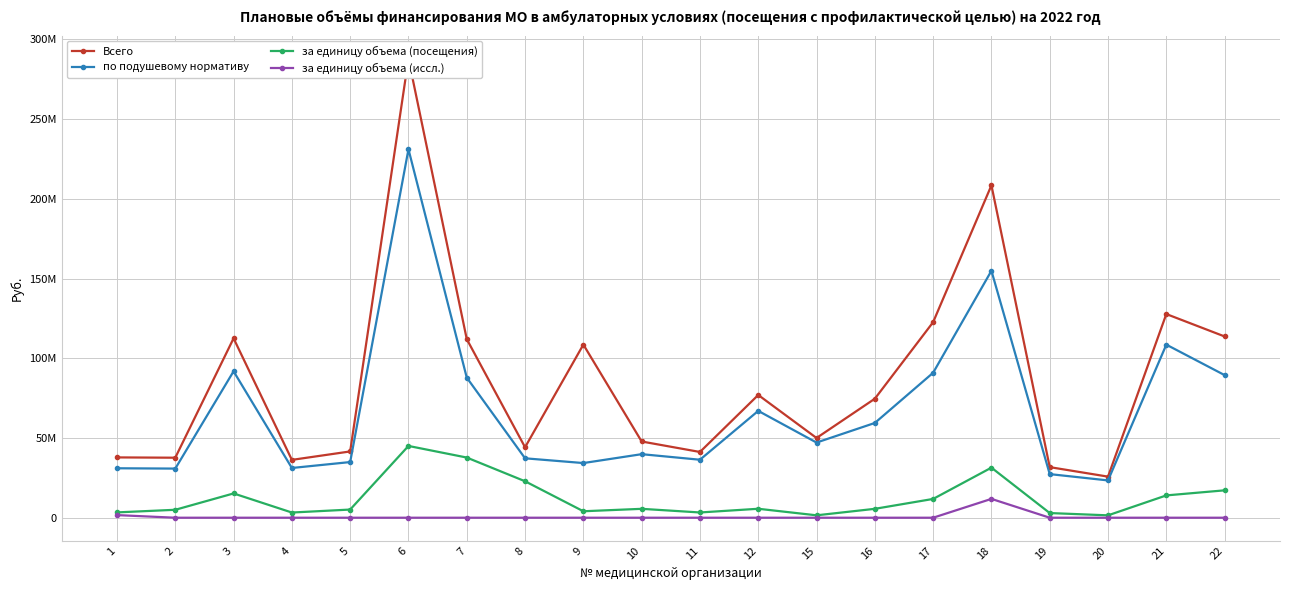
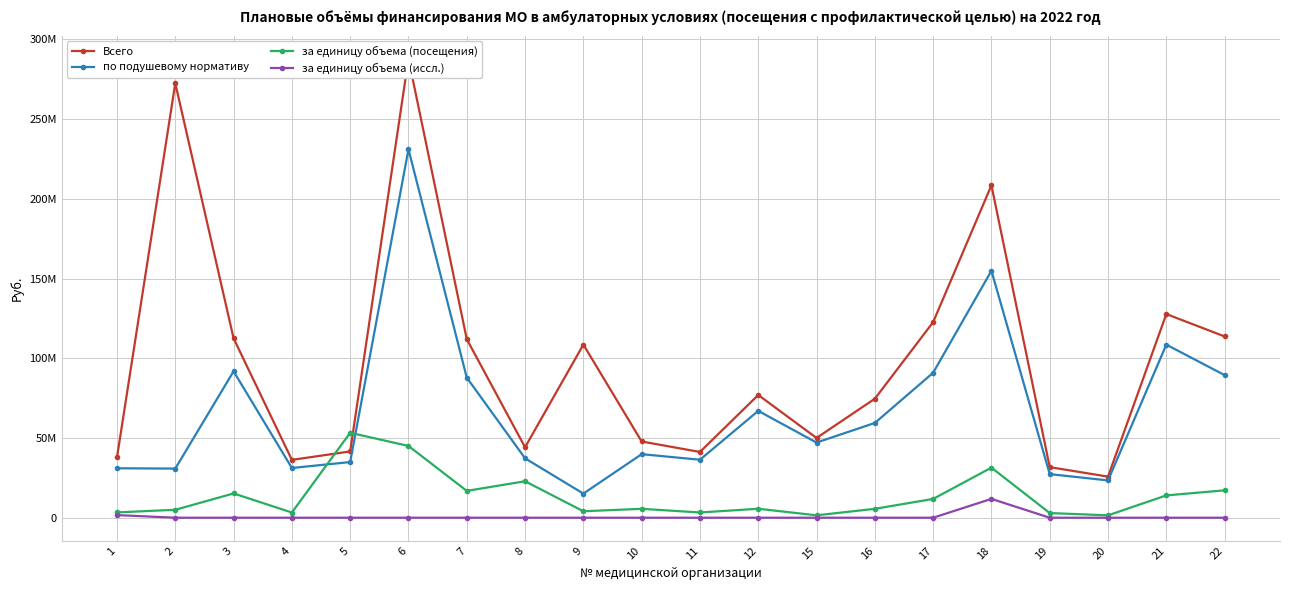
Всего, 2: 38000000 -> 272000000
за единицу объема (посещения), 5: 5000000 -> 53000000
за единицу объема (посещения), 7: 38000000 -> 17000000
по подушевому нормативу, 9: 34000000 -> 15000000
